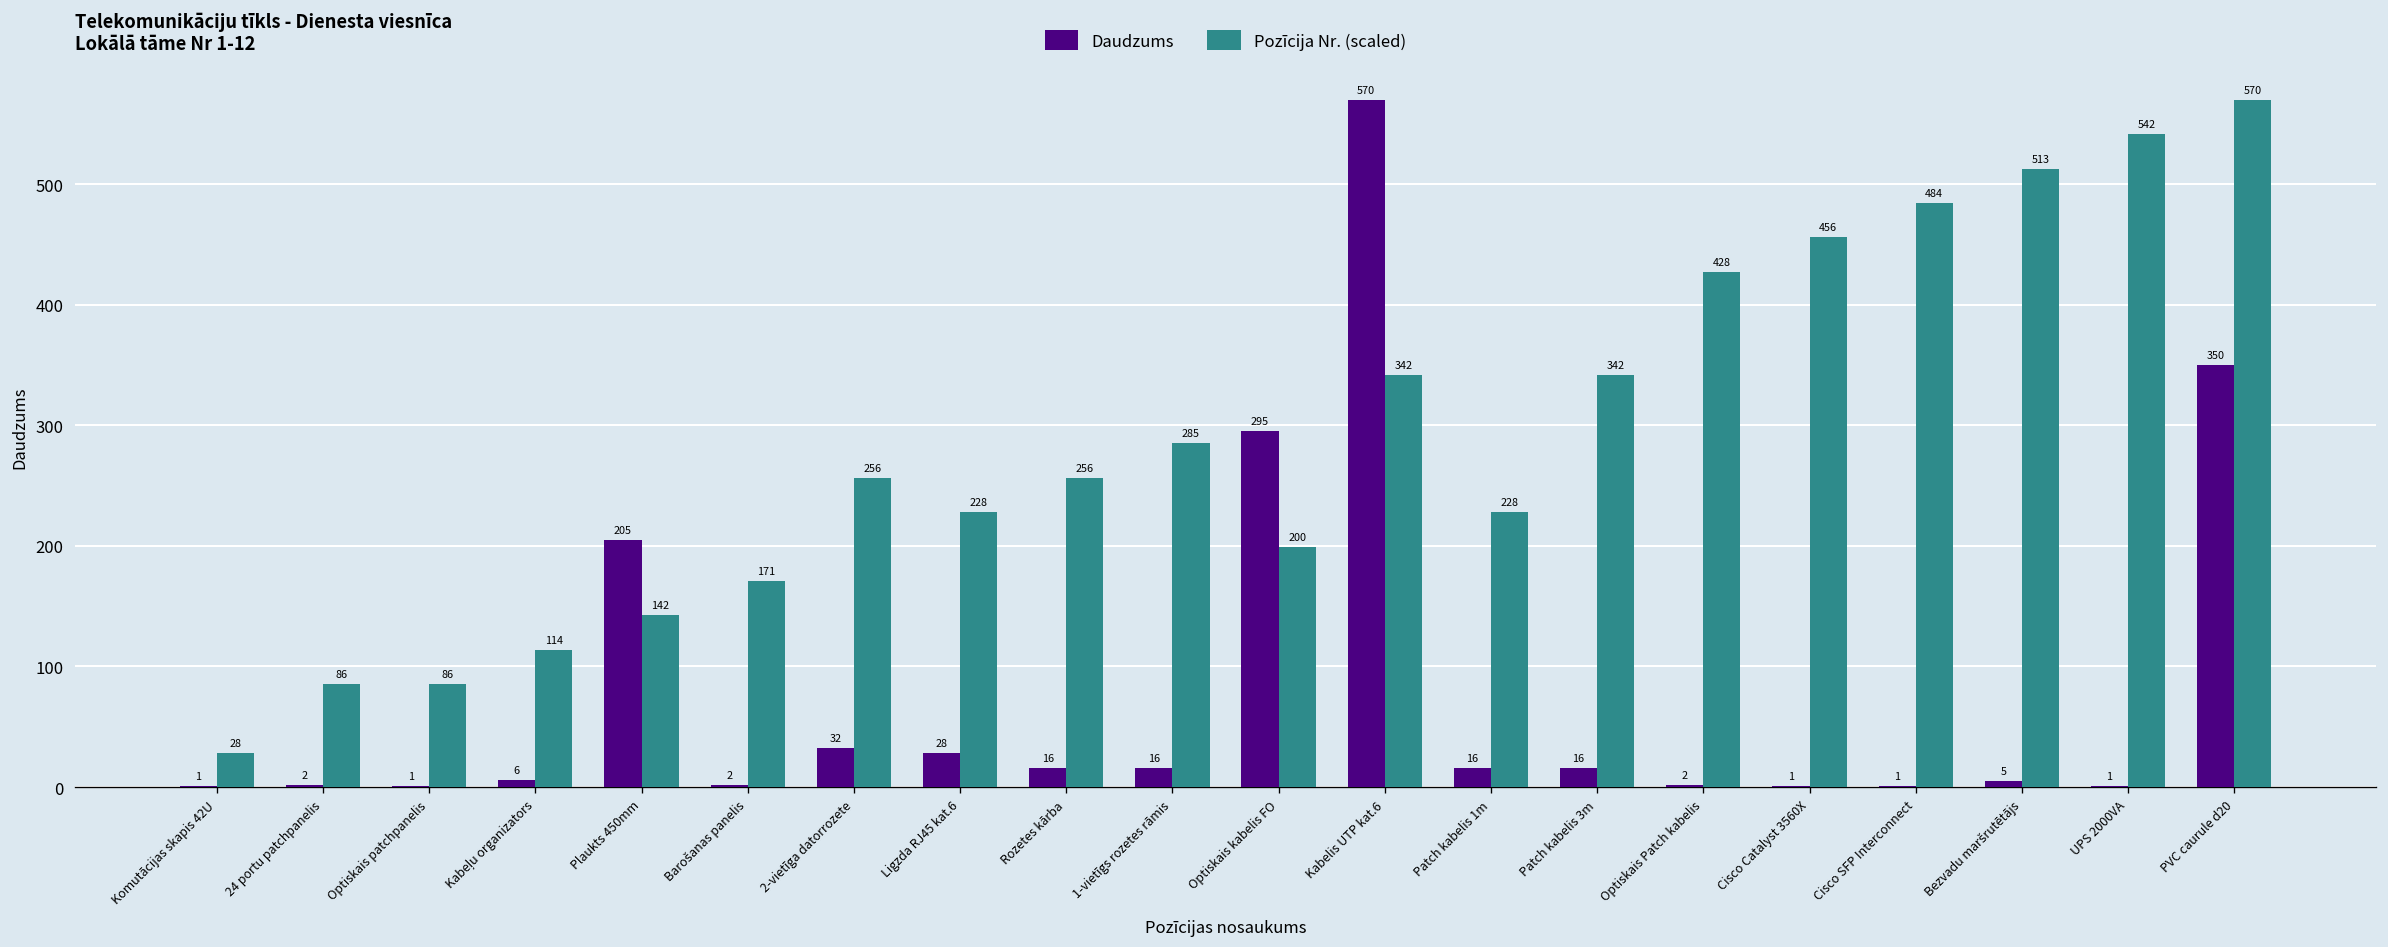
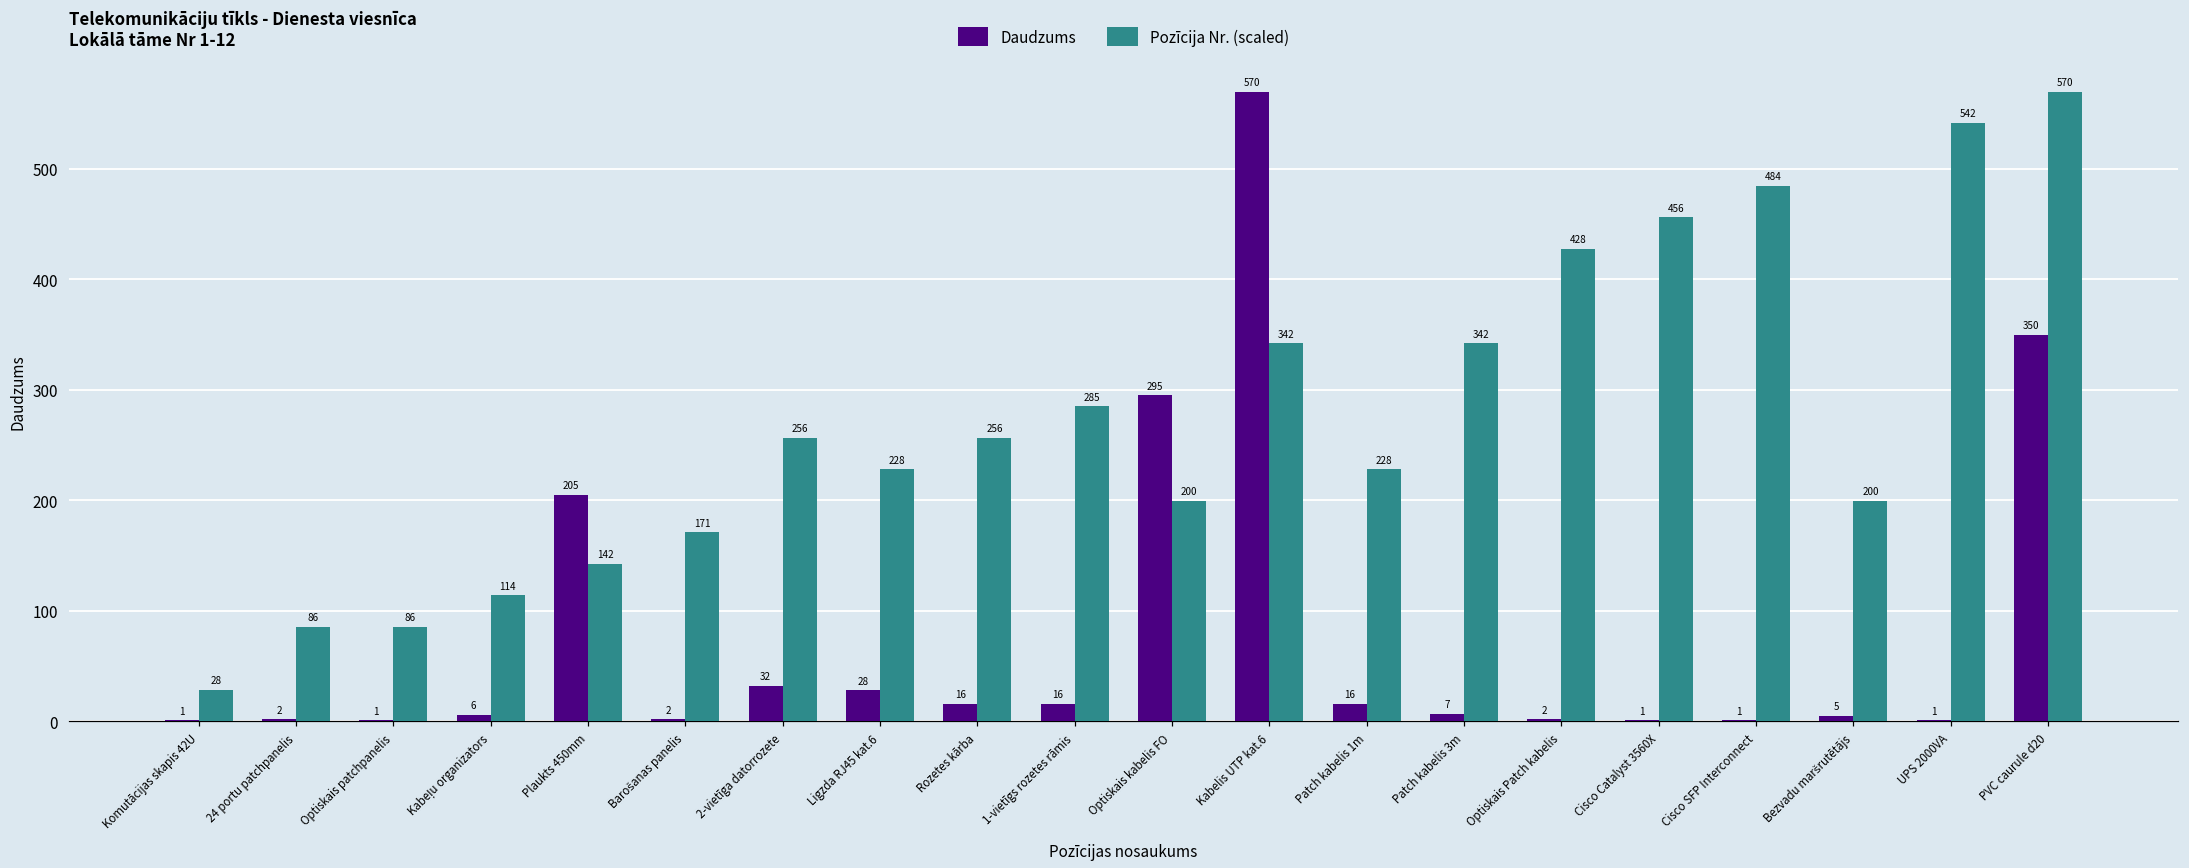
Daudzums, Patch kabelis 3m: 16 -> 7
Pozīcija Nr. (scaled), Bezvadu maršrutētājs: 513 -> 200
